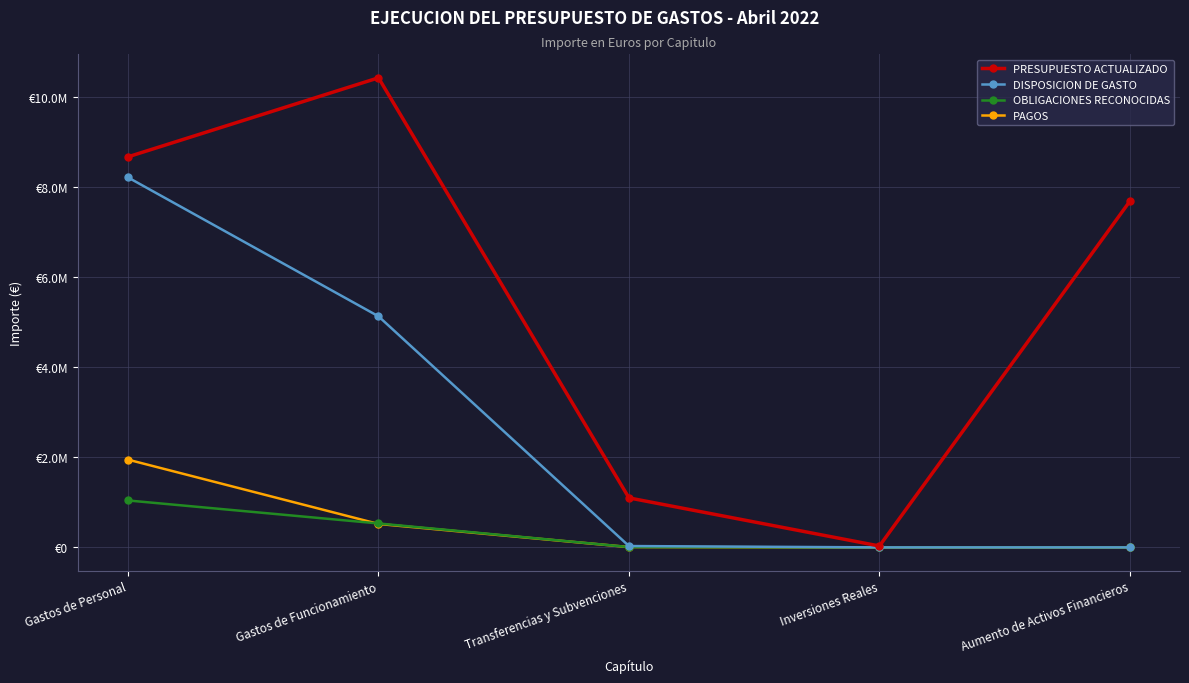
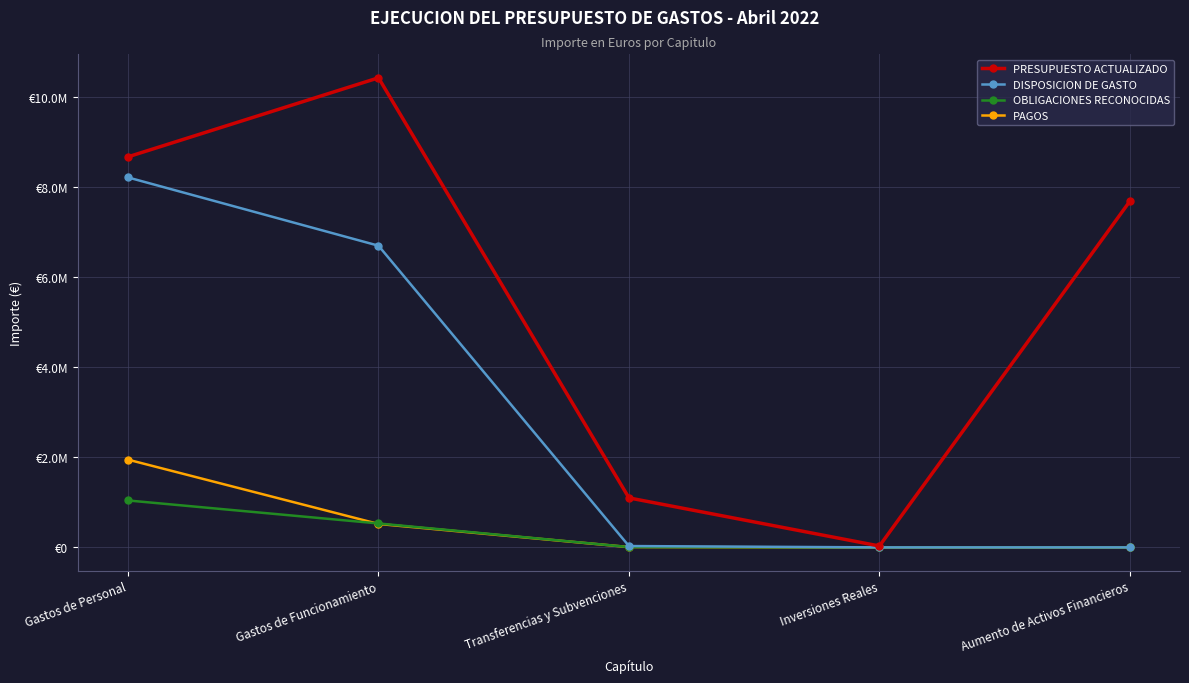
DISPOSICION DE GASTO, Gastos de Funcionamiento: €5100000 -> €6700000
